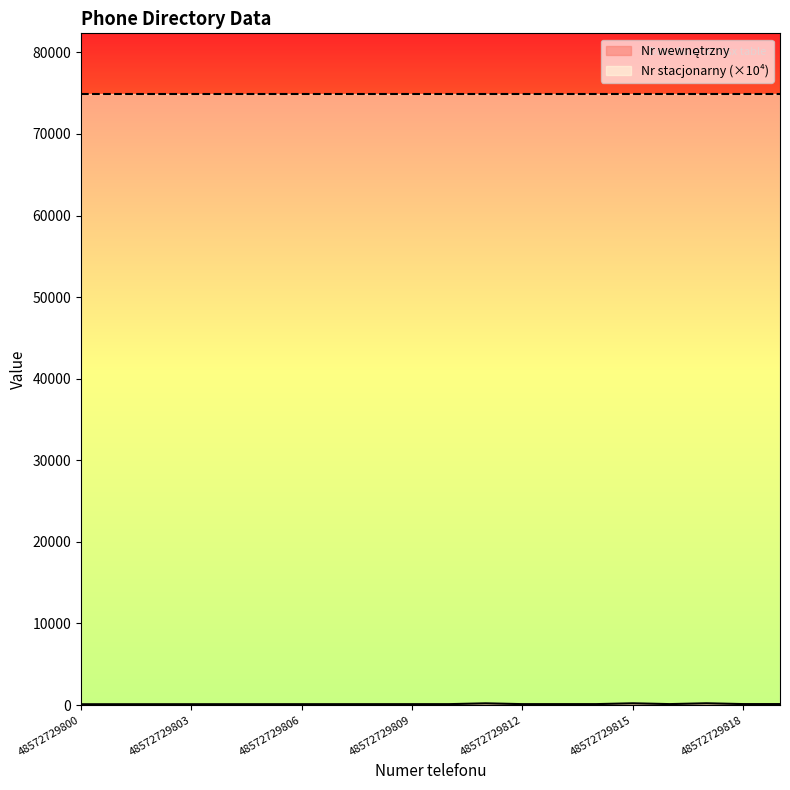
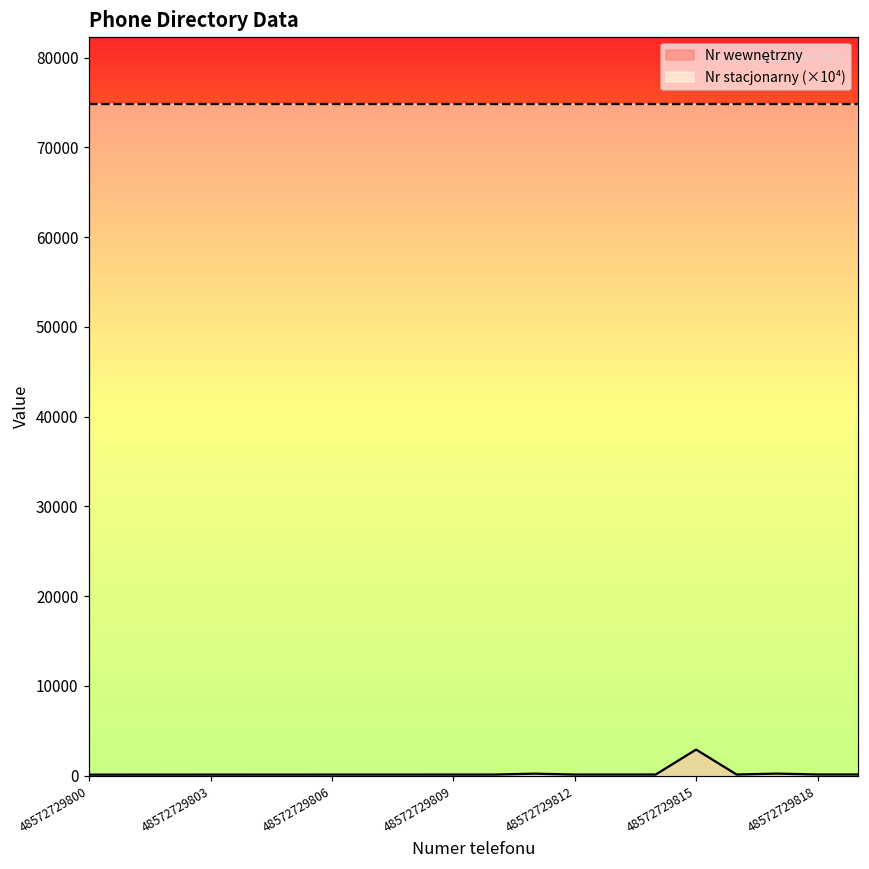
Nr wewnętrzny, 48572729815: 0 -> 3000
